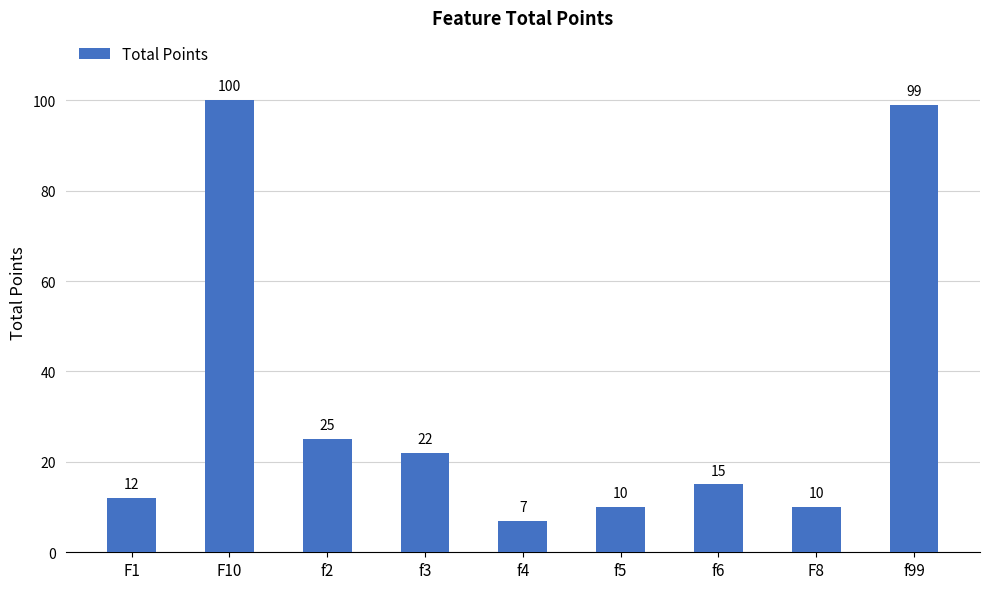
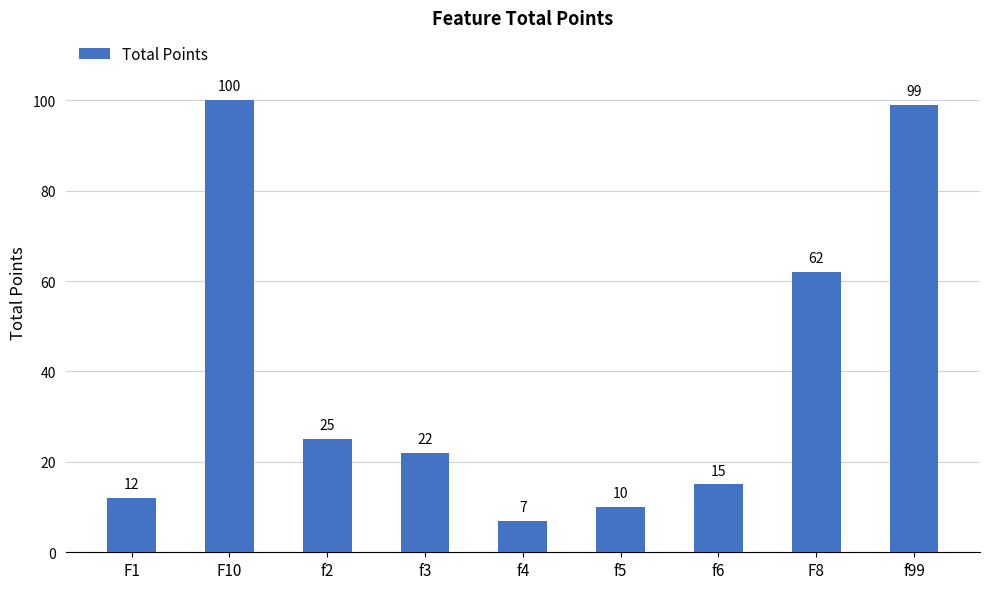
F8: 10 -> 62
